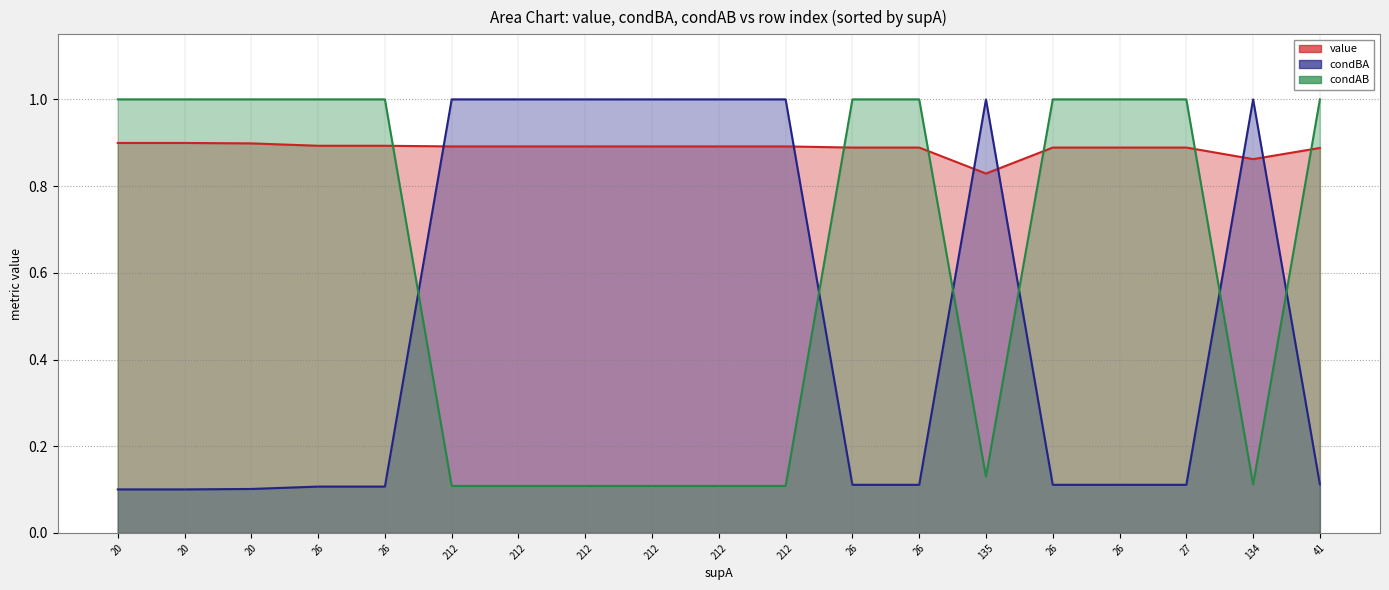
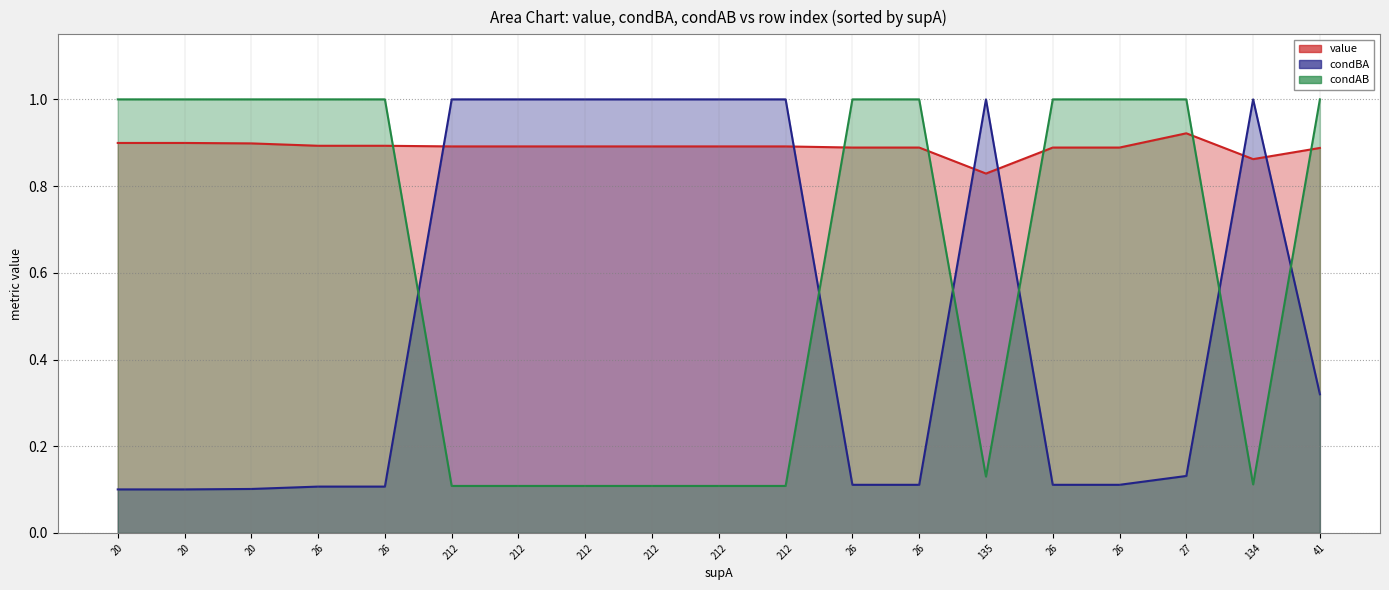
value, 27: 0.89 -> 0.92
condBA, 27: 0.11 -> 0.13
condBA, 41: 0.11 -> 0.32
